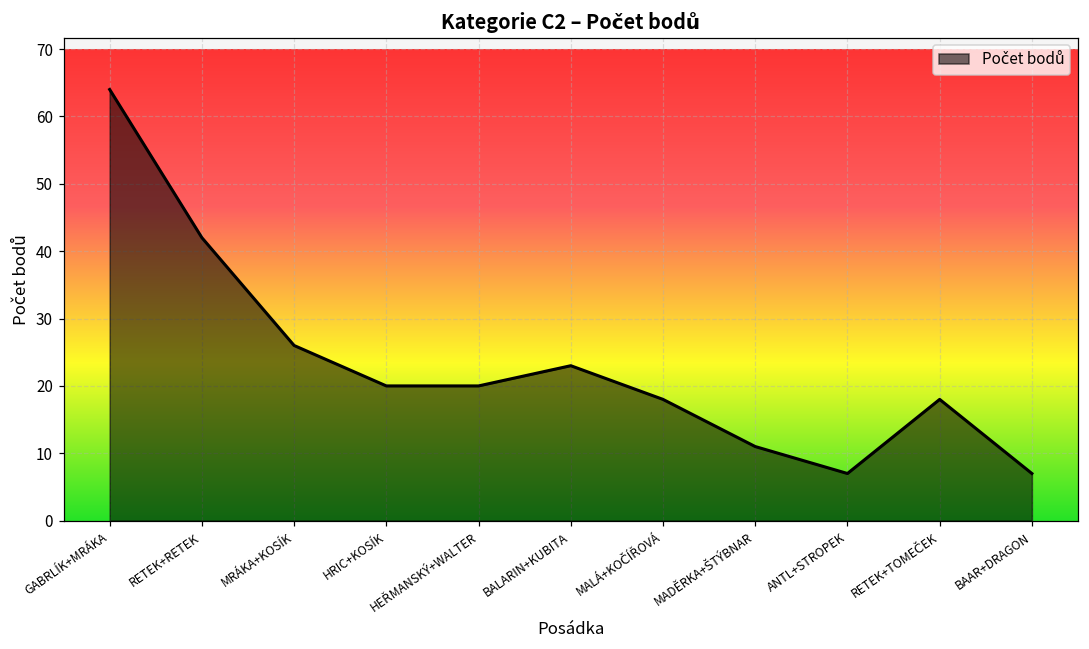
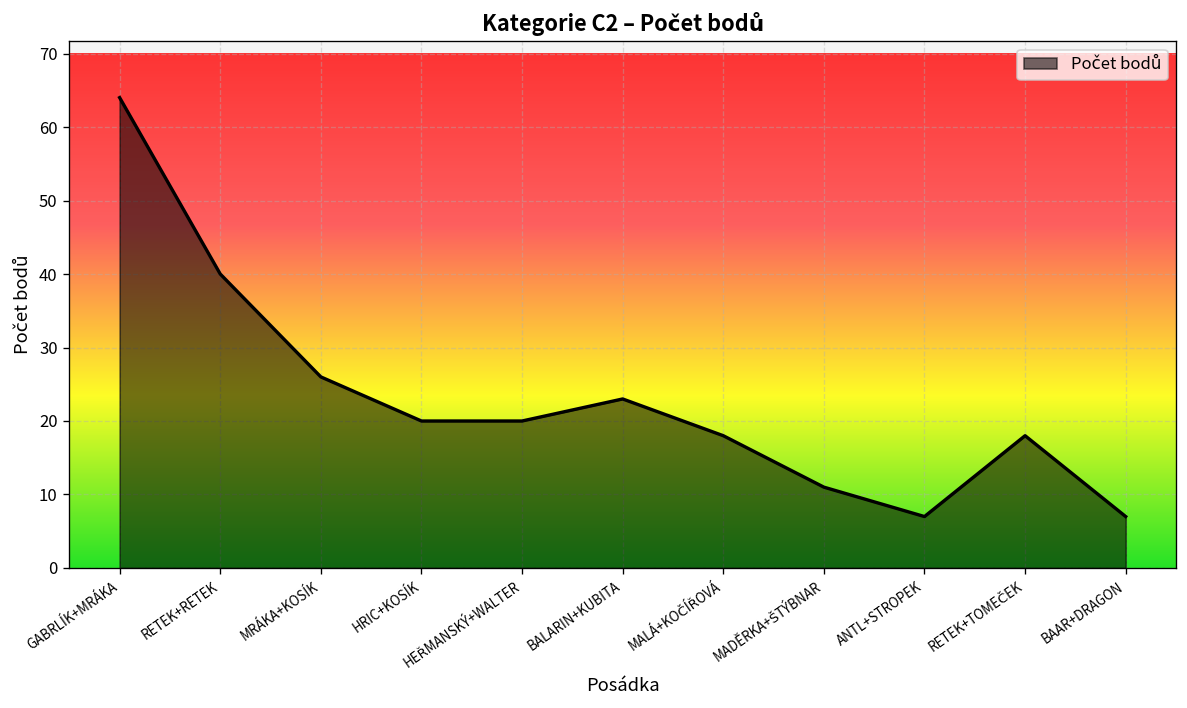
RETEK+RETEK: 42 -> 40
